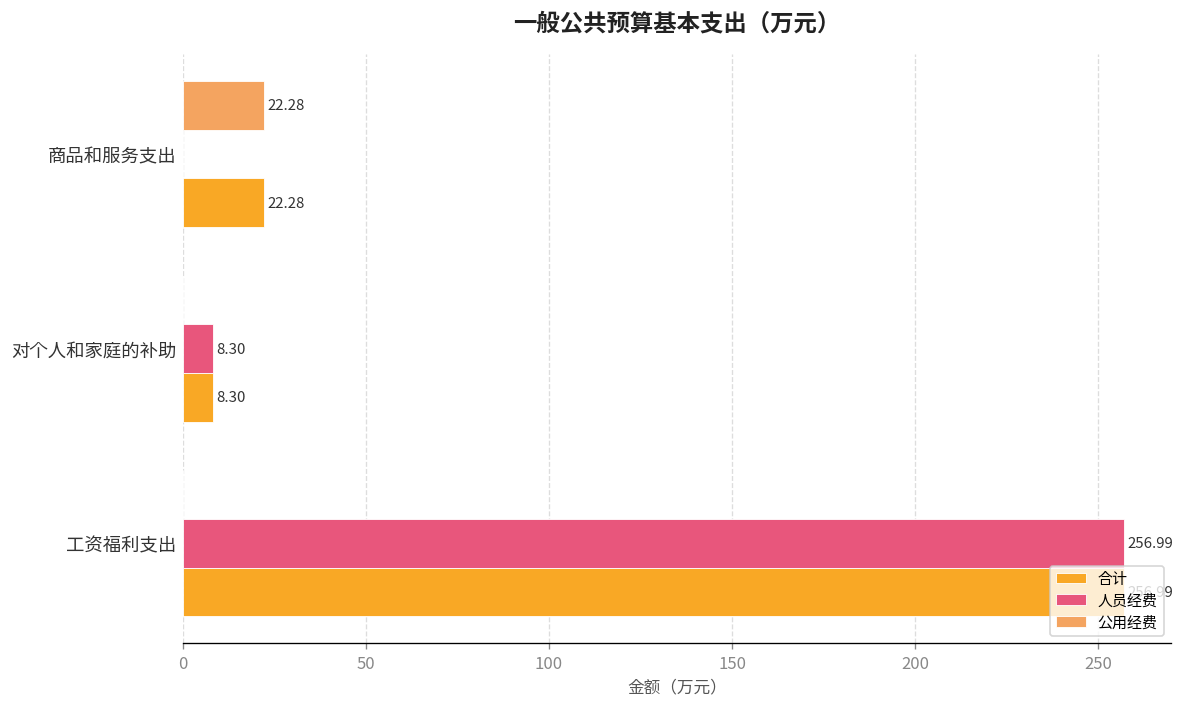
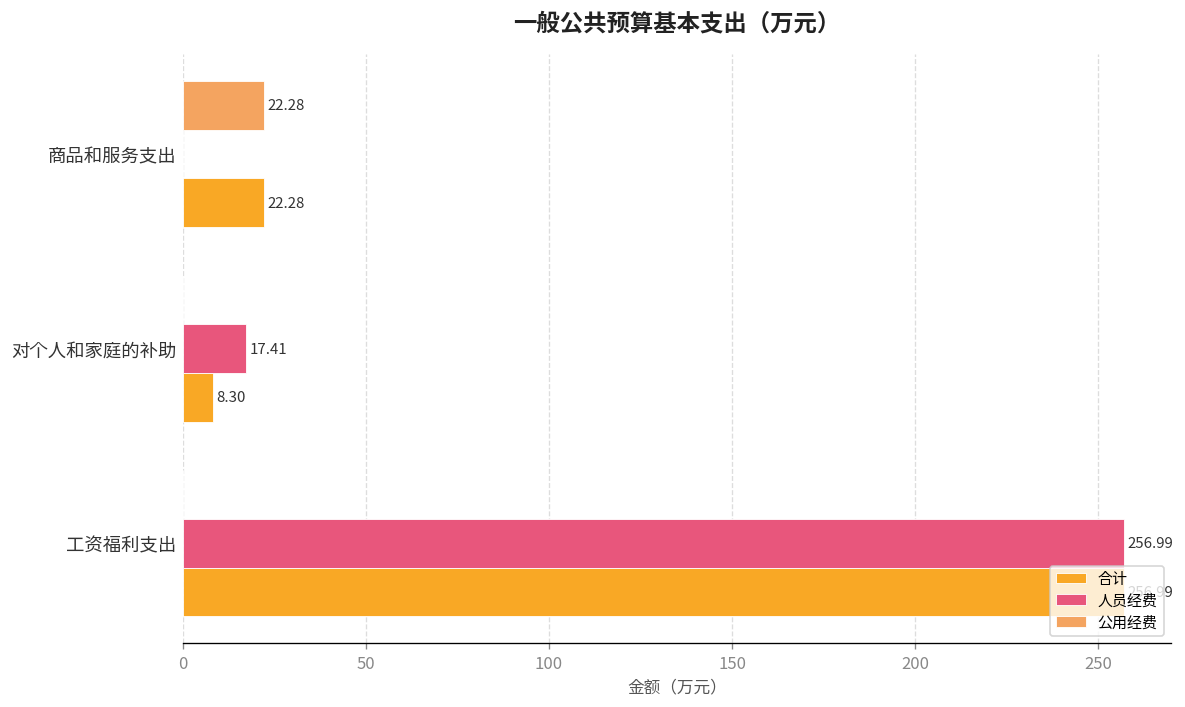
人员经费, 对个人和家庭的补助: 8.30 -> 17.41
